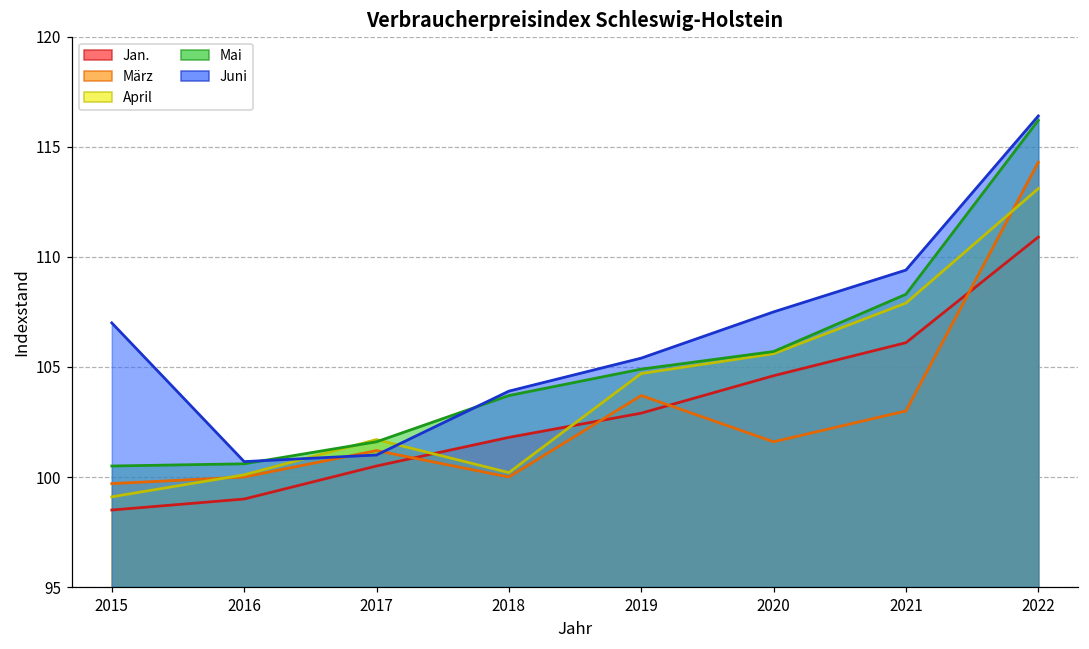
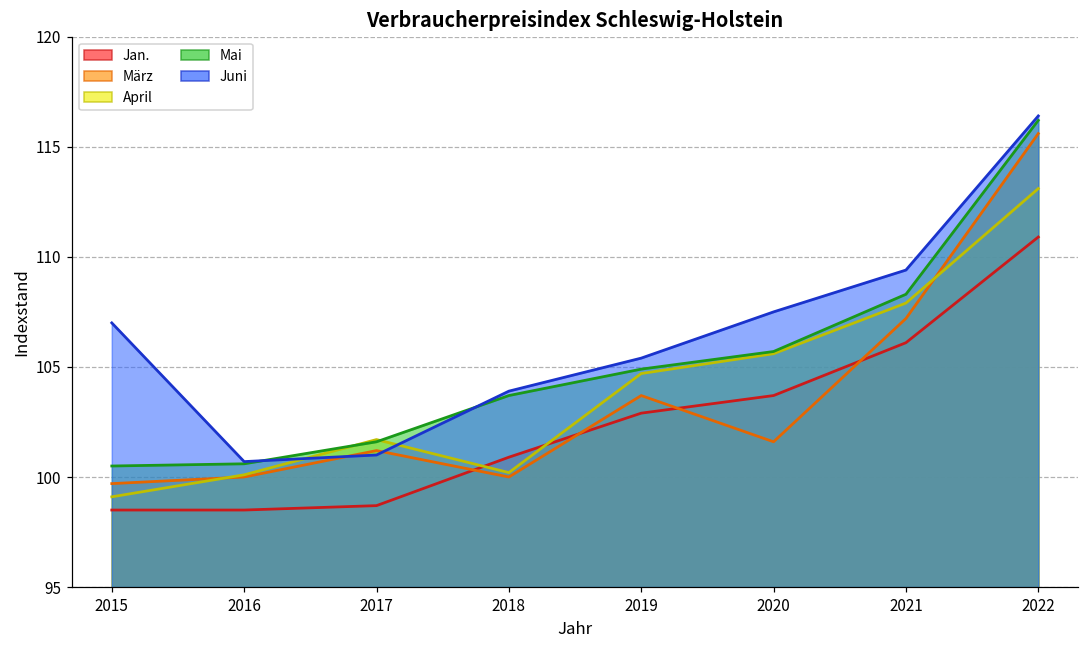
Jan., 2016: 99.0 -> 98.5
Jan., 2017: 100.5 -> 98.7
Jan., 2018: 101.8 -> 100.9
Jan., 2020: 104.6 -> 103.7
März, 2021: 103.0 -> 107.2
März, 2022: 114.3 -> 115.6
